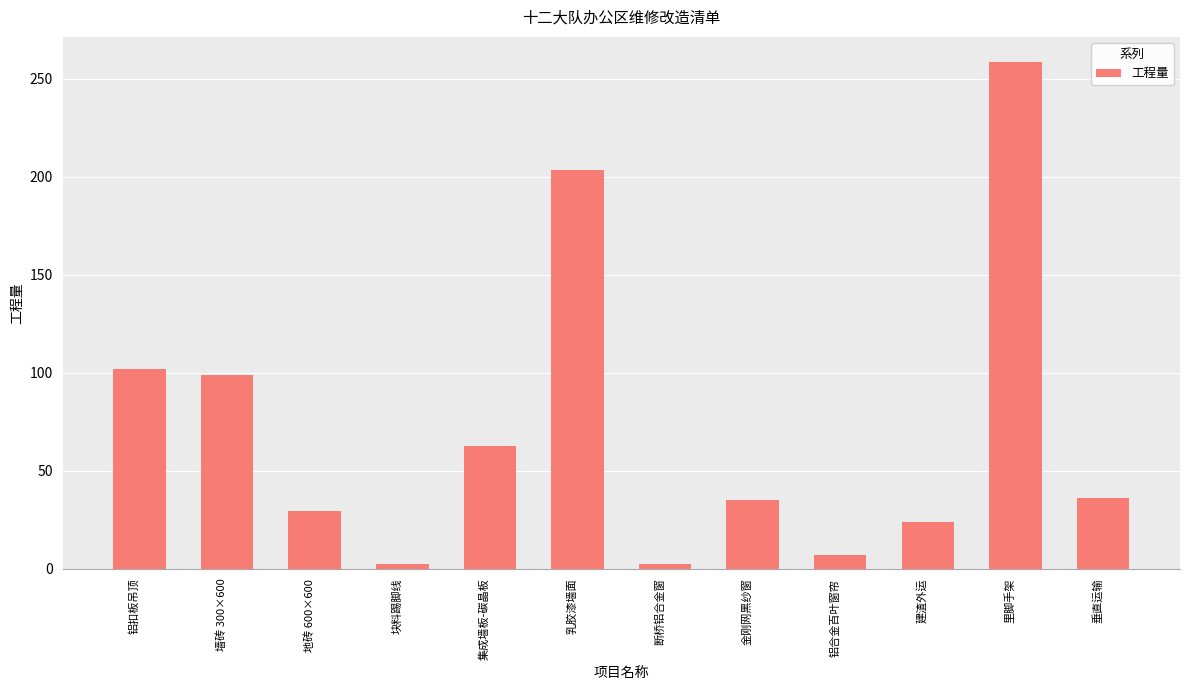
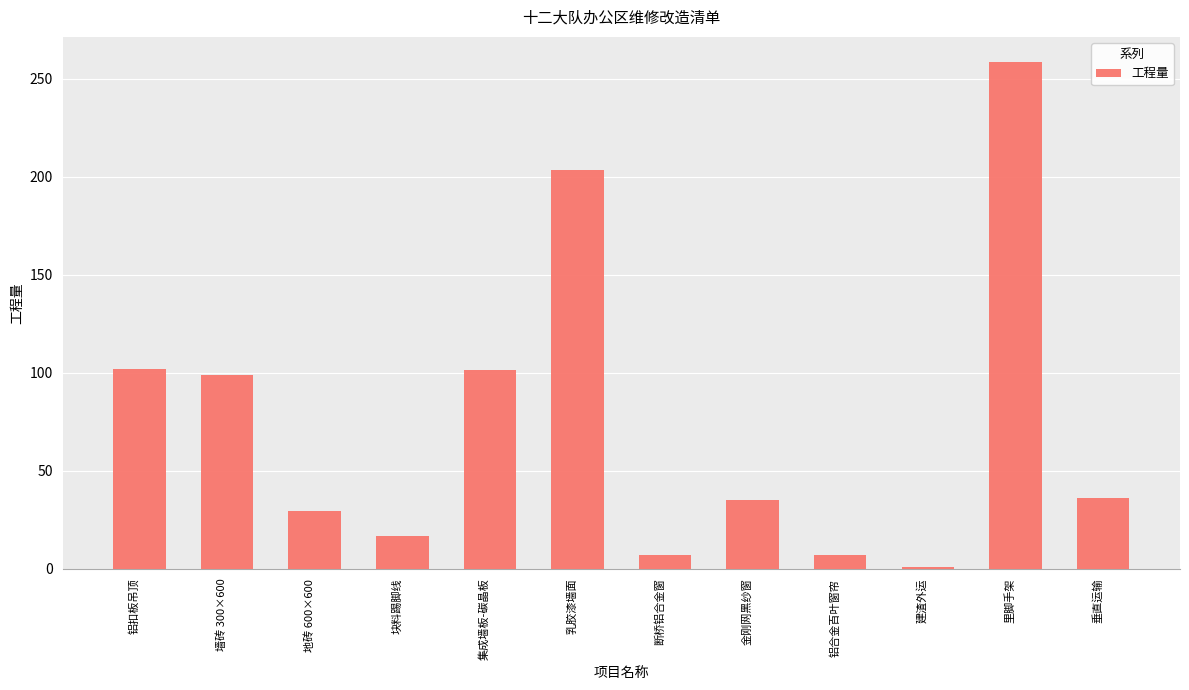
块料踢脚线: 3 -> 17
集成墙板-碳晶板: 63 -> 101
断桥铝合金窗: 3 -> 7
建渣外运: 24 -> 1
